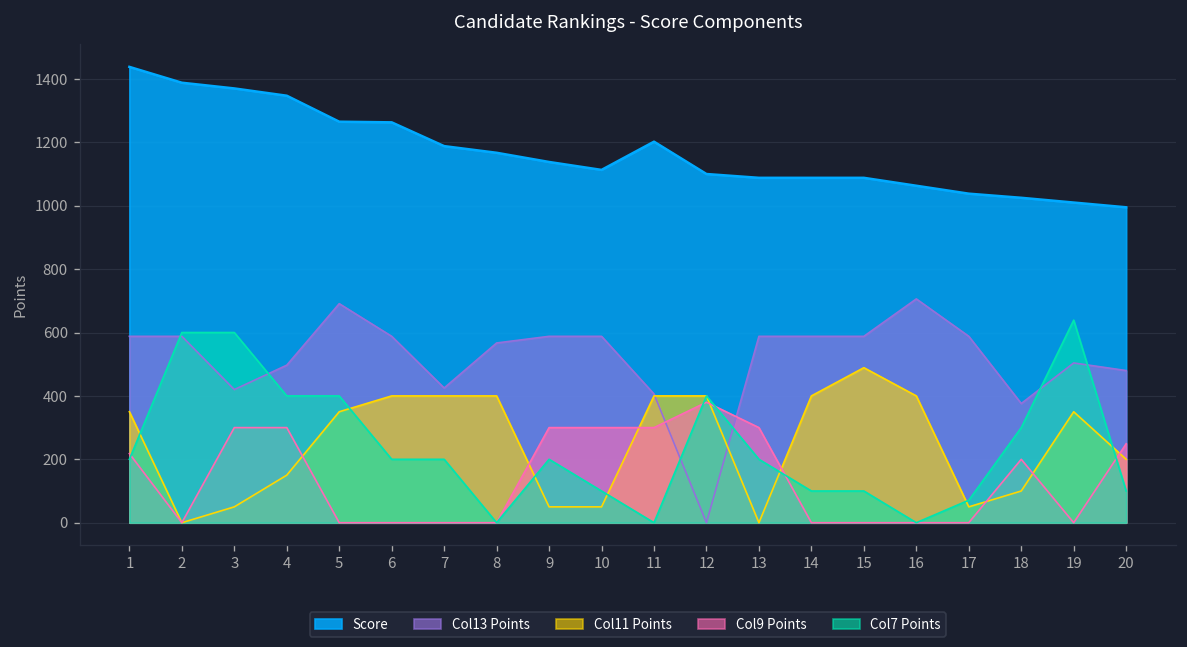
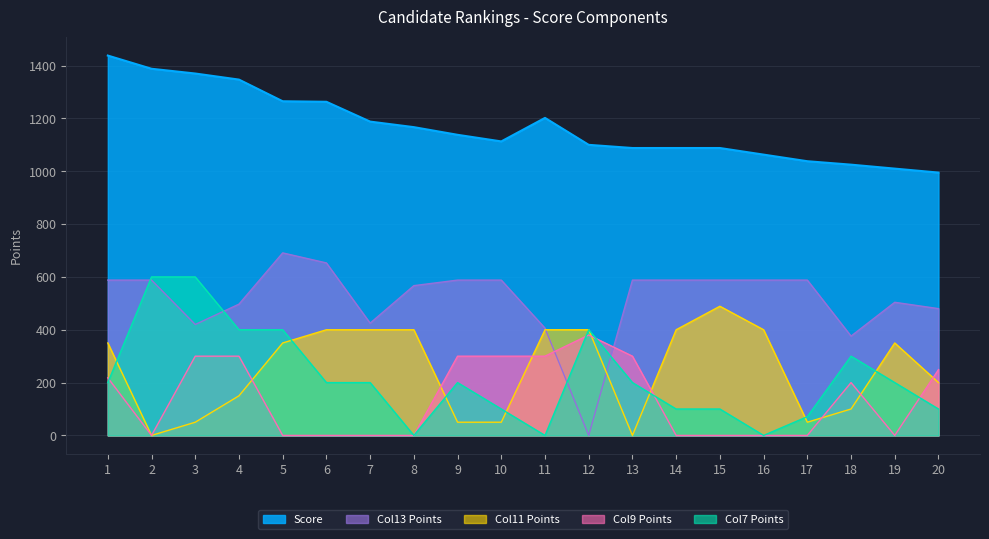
Col13 Points, 6: 590 -> 650
Col13 Points, 16: 710 -> 590
Col7 Points, 19: 640 -> 200
